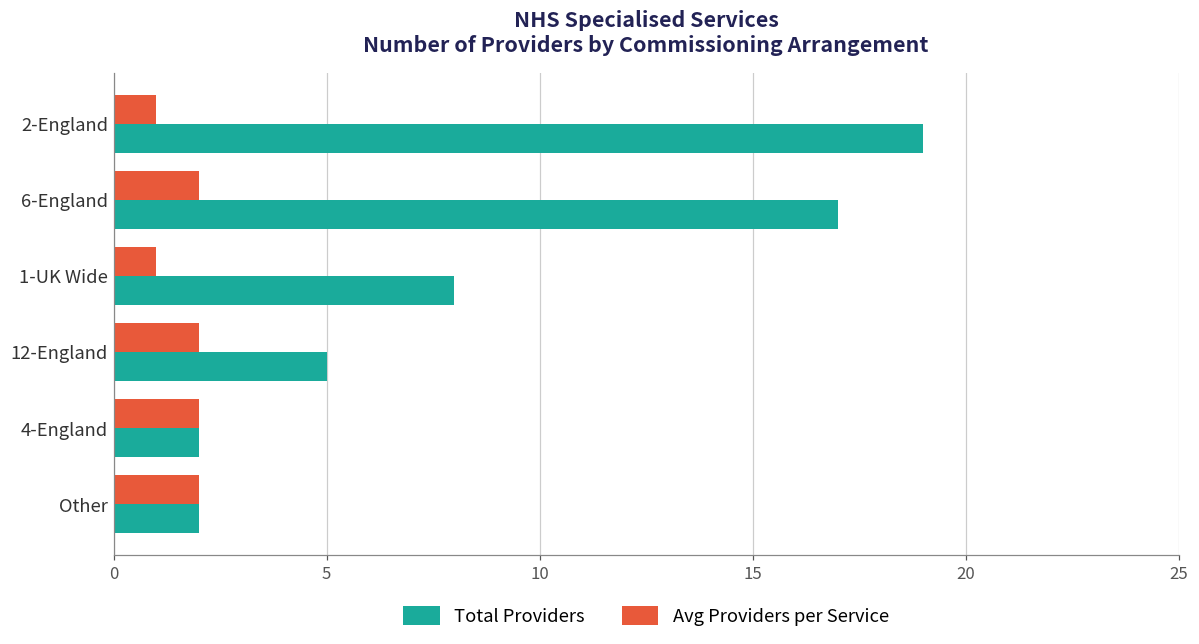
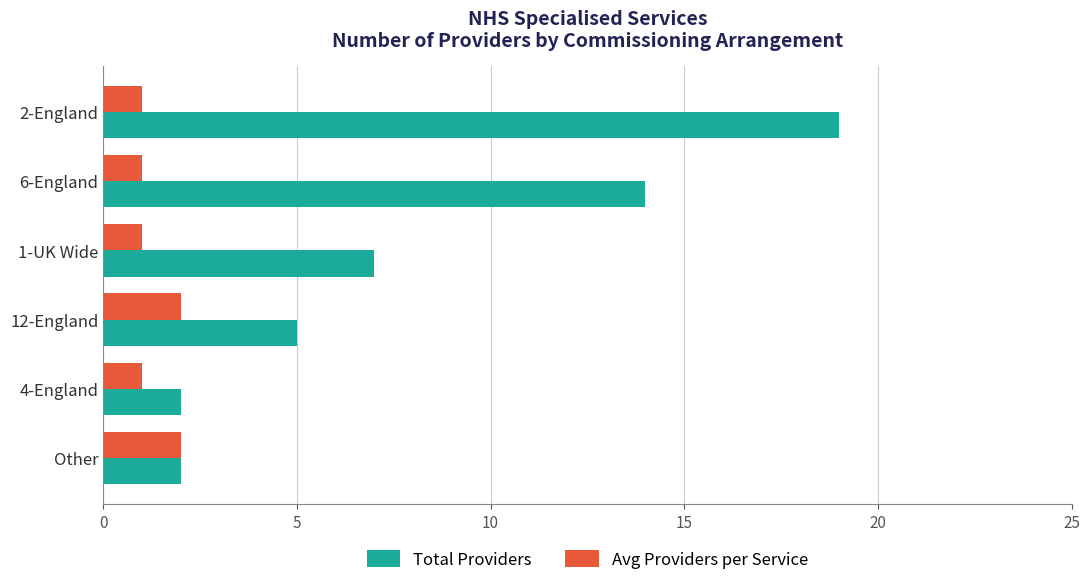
Avg Providers per Service, 6-England: 2 -> 1
Total Providers, 6-England: 17 -> 14
Total Providers, 1-UK Wide: 8 -> 7
Avg Providers per Service, 4-England: 2 -> 1
